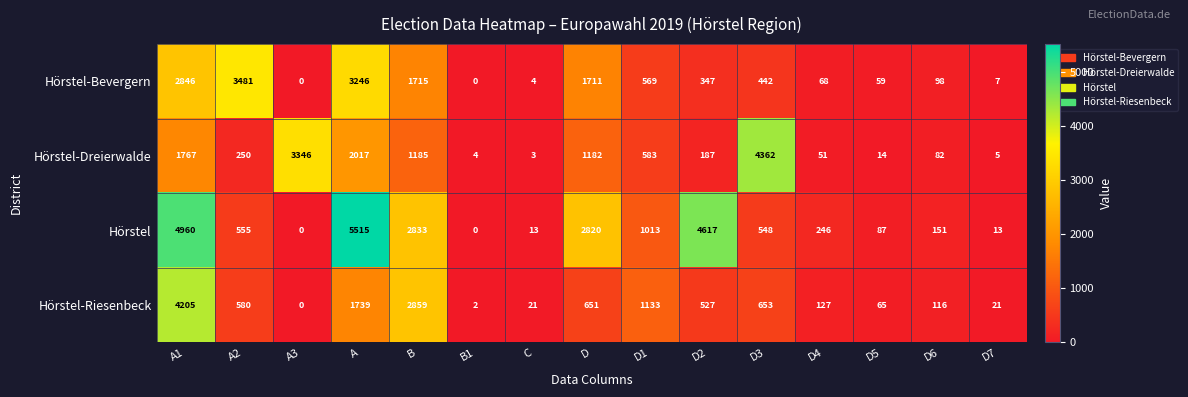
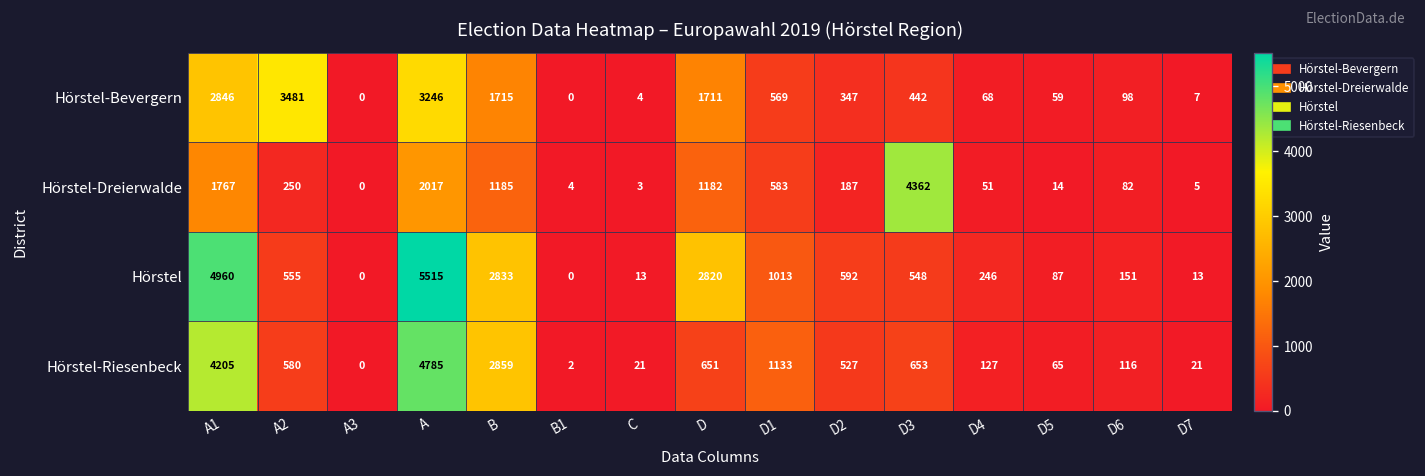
Hörstel-Dreierwalde, A3: 3346 -> 0
Hörstel, D2: 4617 -> 592
Hörstel-Riesenbeck, A: 1739 -> 4785
